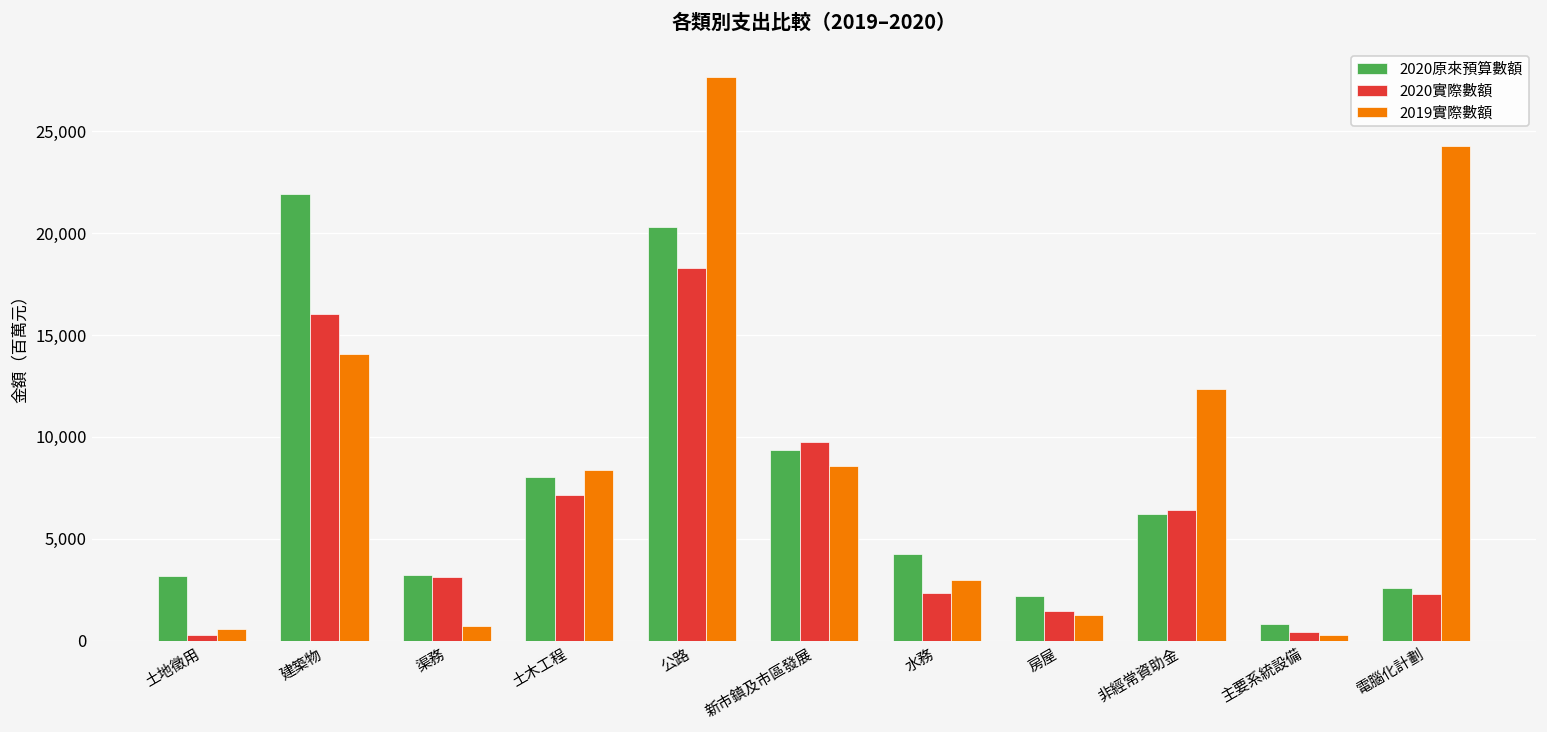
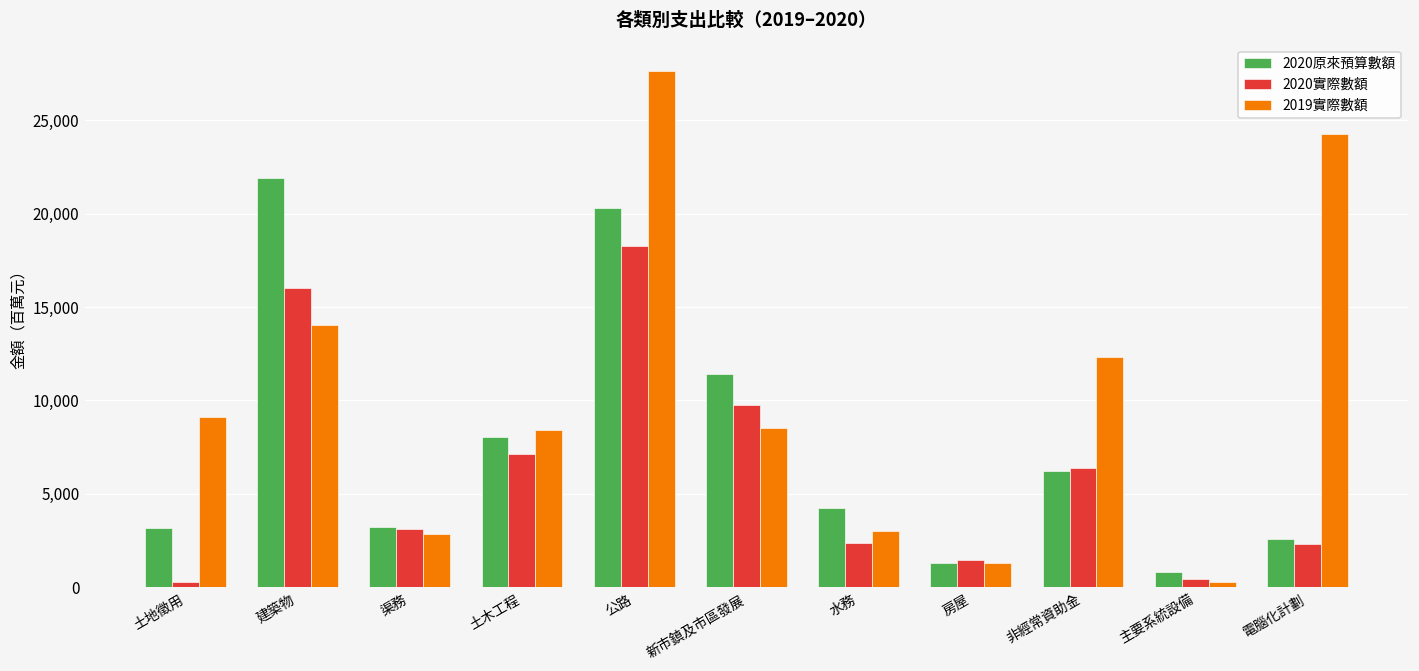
2019實際數額, 土地徵用: 600 -> 9,100
2019實際數額, 渠務: 700 -> 2,800
2020原來預算數額, 新市鎮及市區發展: 9,400 -> 11,400
2020原來預算數額, 房屋: 2,200 -> 1,300
